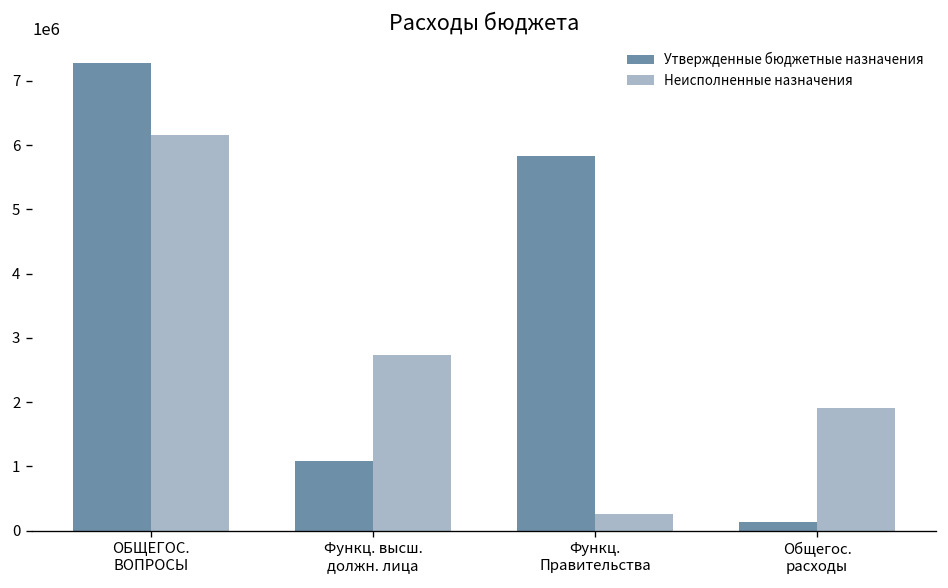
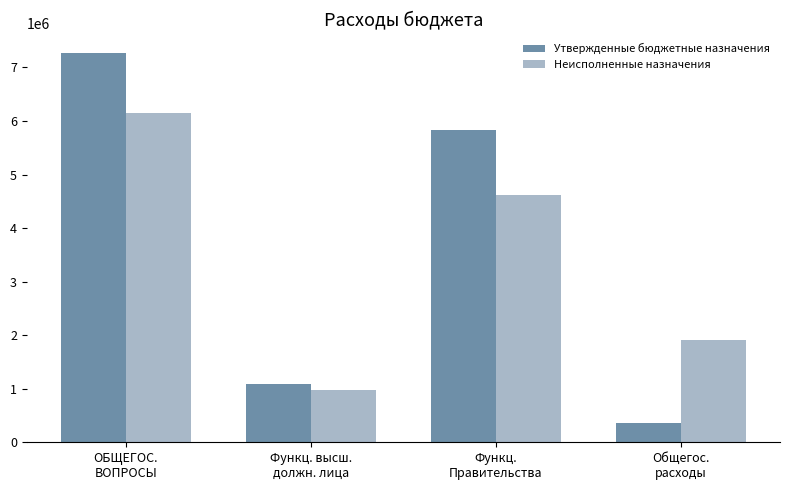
Неисполненные назначения, Функц. высш. должн. лица: 2700000 -> 1000000
Неисполненные назначения, Функц. Правительства: 300000 -> 4600000
Утвержденные бюджетные назначения, Общегос. расходы: 100000 -> 400000
